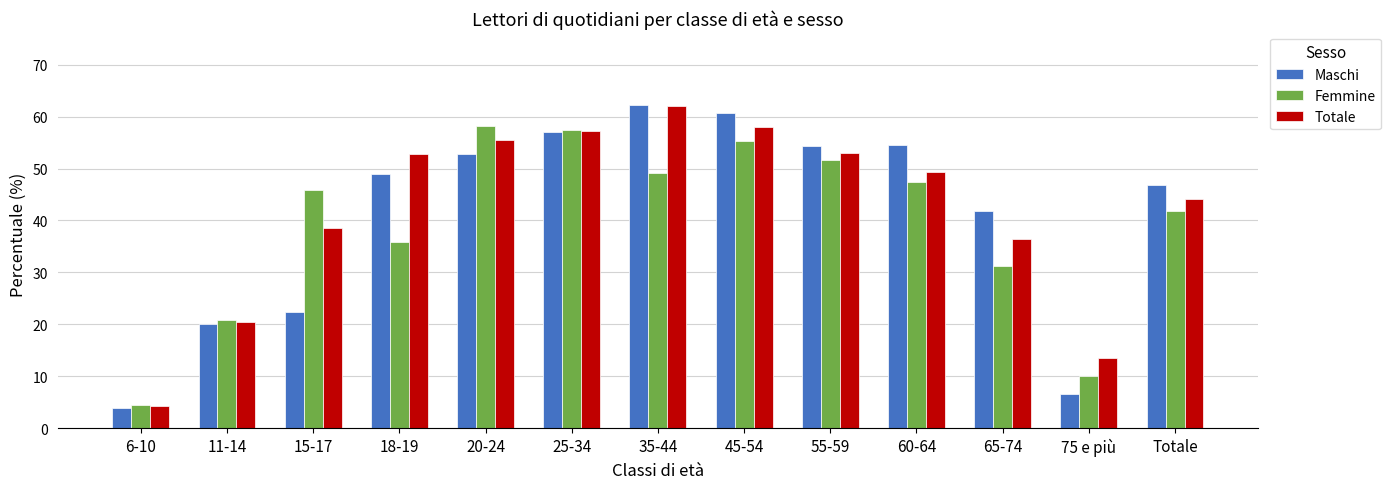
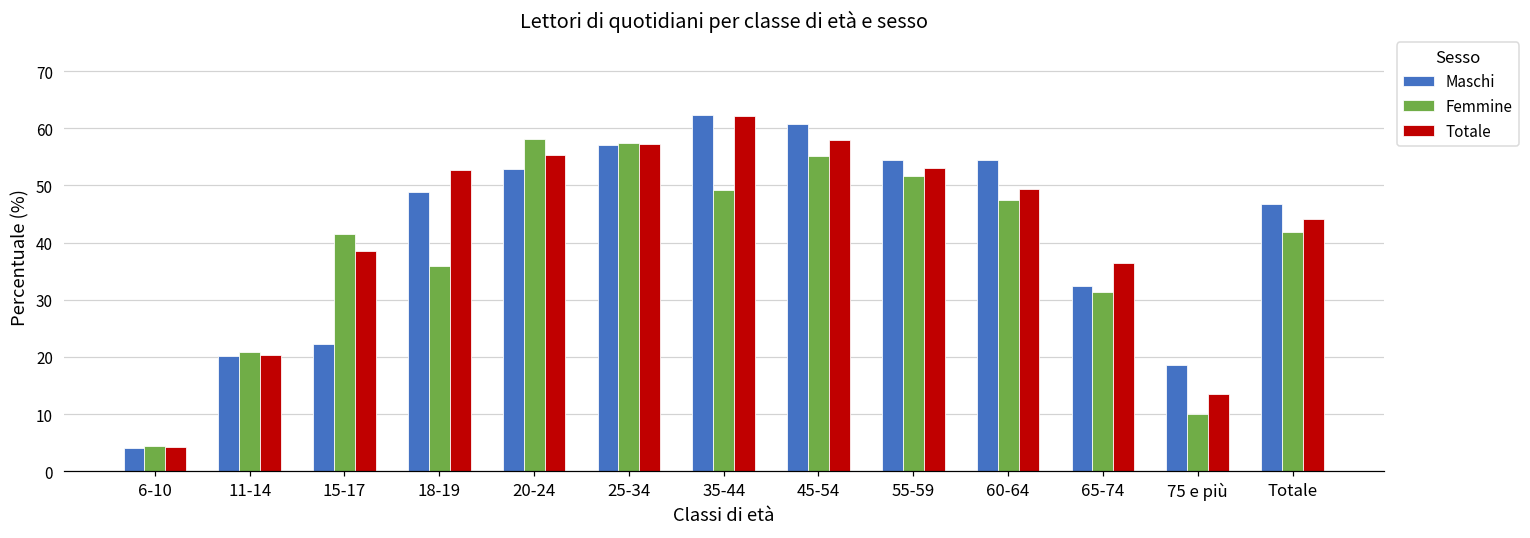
Femmine, 15-17: 46 -> 42
Maschi, 65-74: 42 -> 32
Maschi, 75 e più: 7 -> 19
